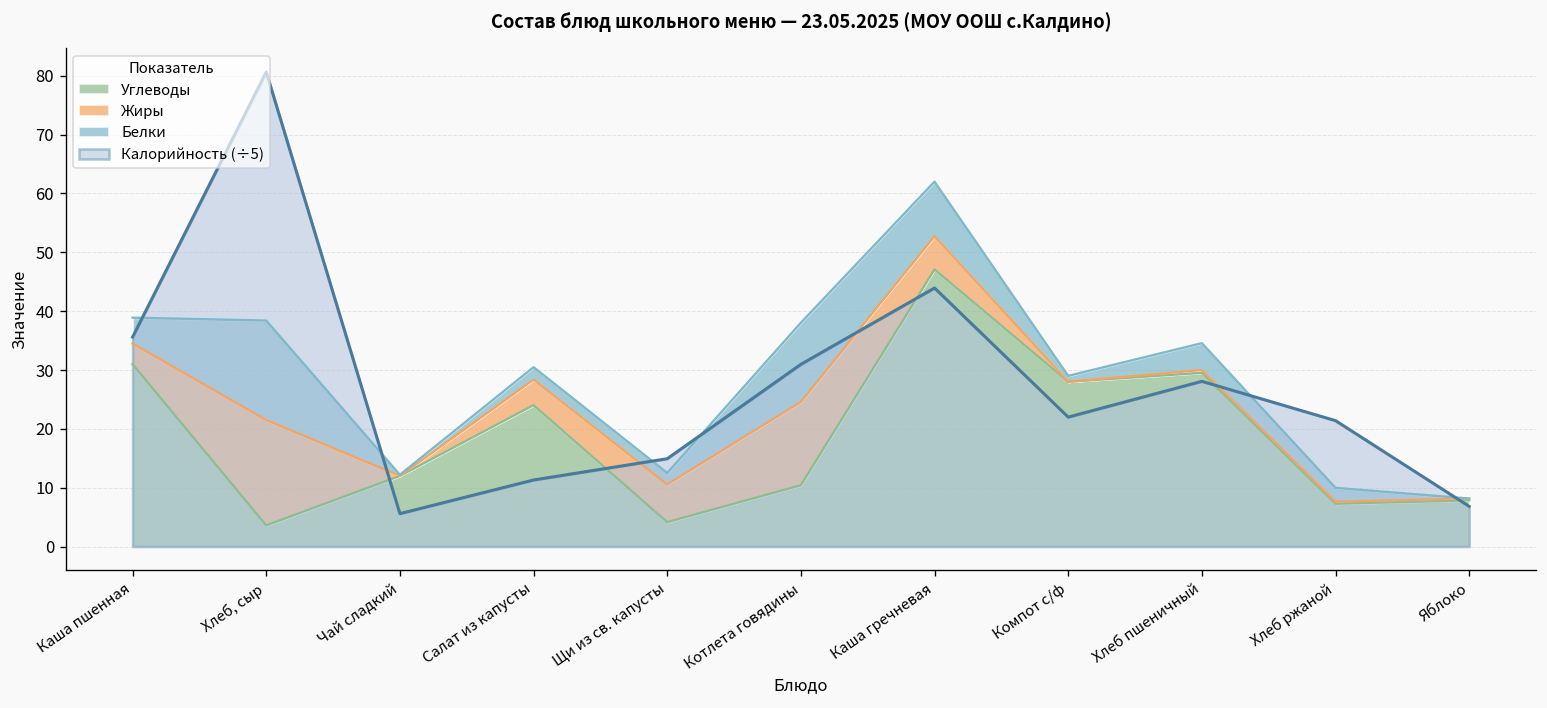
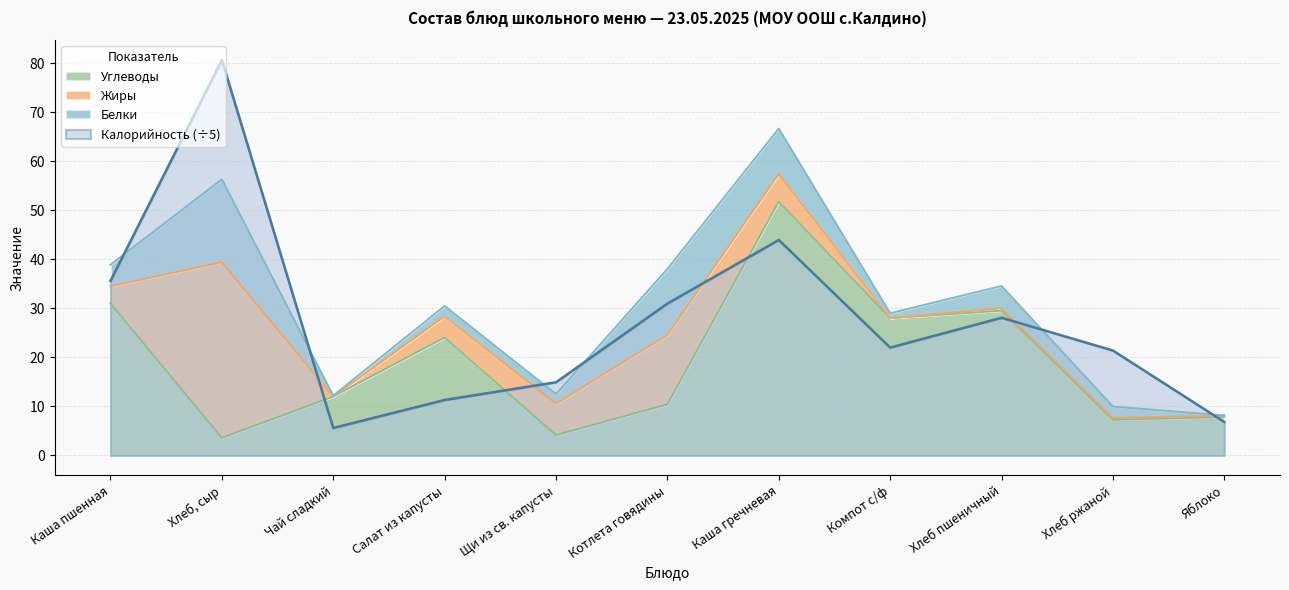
Жиры, Хлеб, сыр: 18 -> 36
Углеводы, Каша гречневая: 47 -> 52
